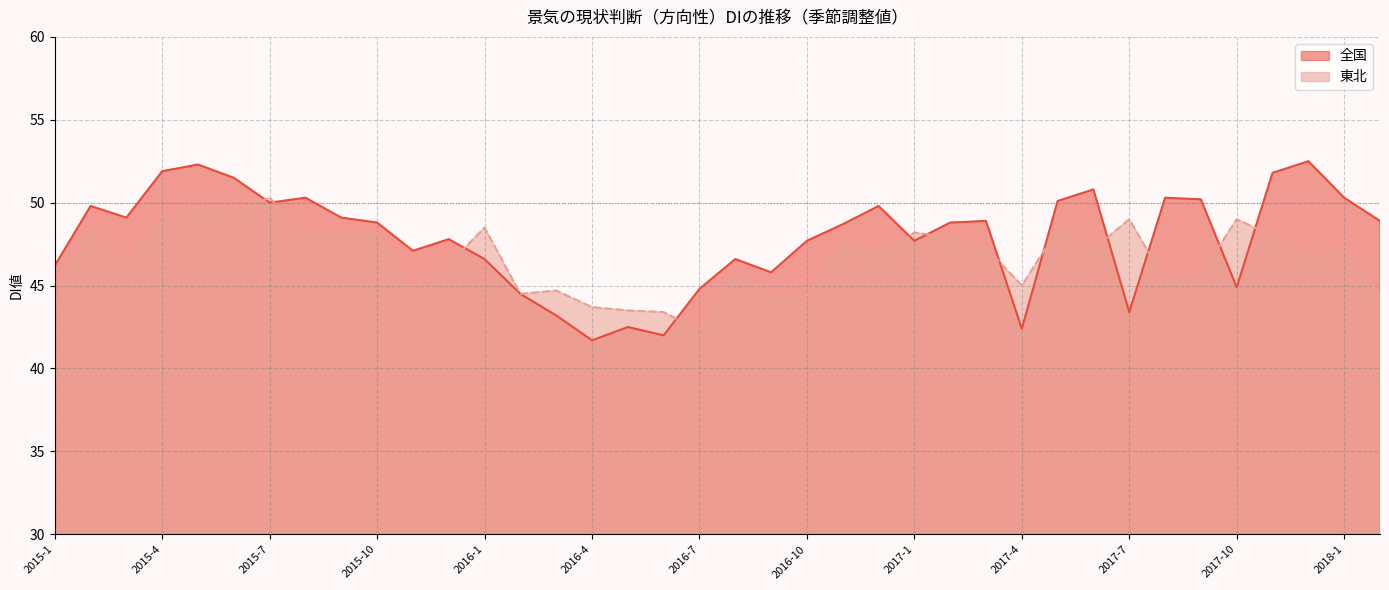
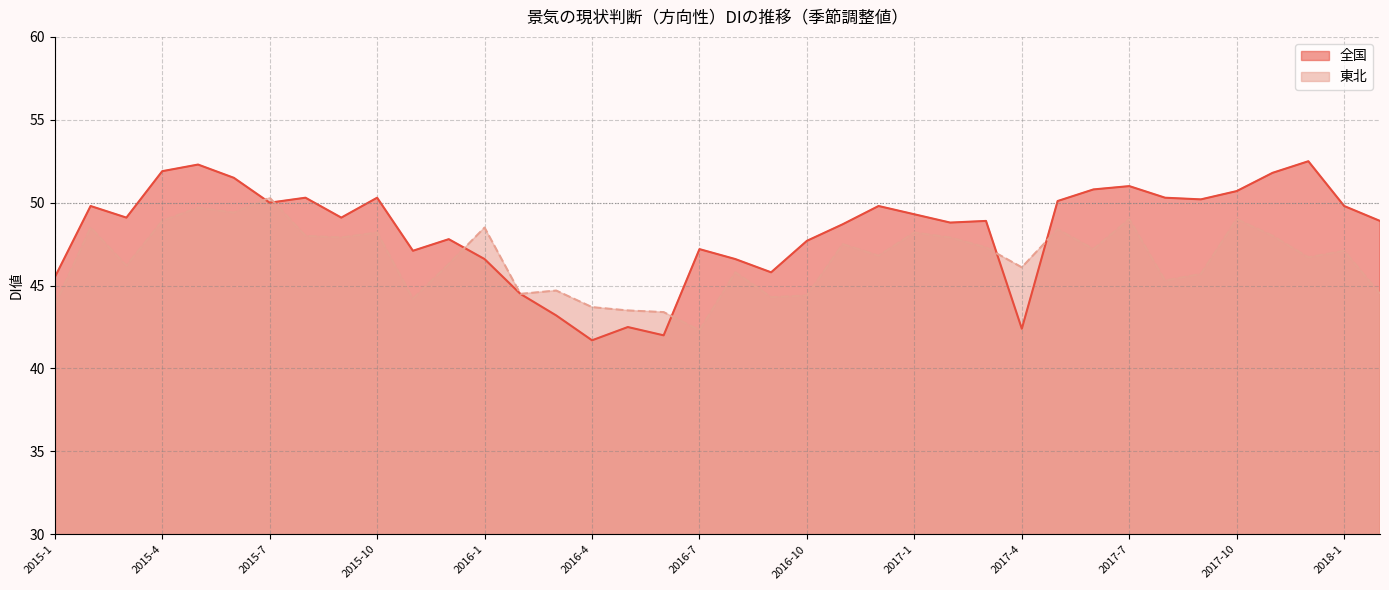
全国, 2015-1: 46.2 -> 45.5
全国, 2015-10: 48.8 -> 50.3
全国, 2016-7: 44.8 -> 47.2
全国, 2017-1: 47.7 -> 49.3
東北, 2017-4: 45.0 -> 46.1
全国, 2017-7: 43.4 -> 51.0
全国, 2017-10: 44.9 -> 50.7
全国, 2018-1: 50.3 -> 49.8
